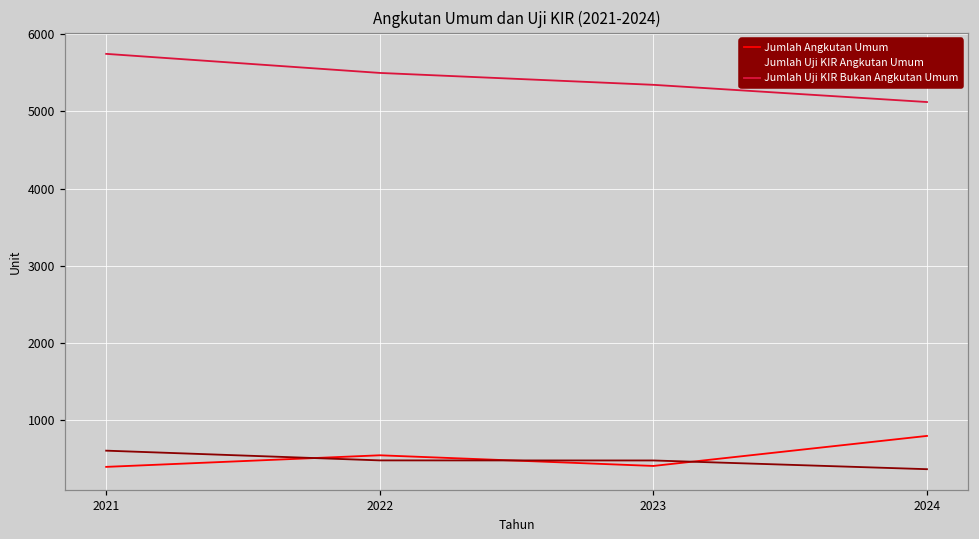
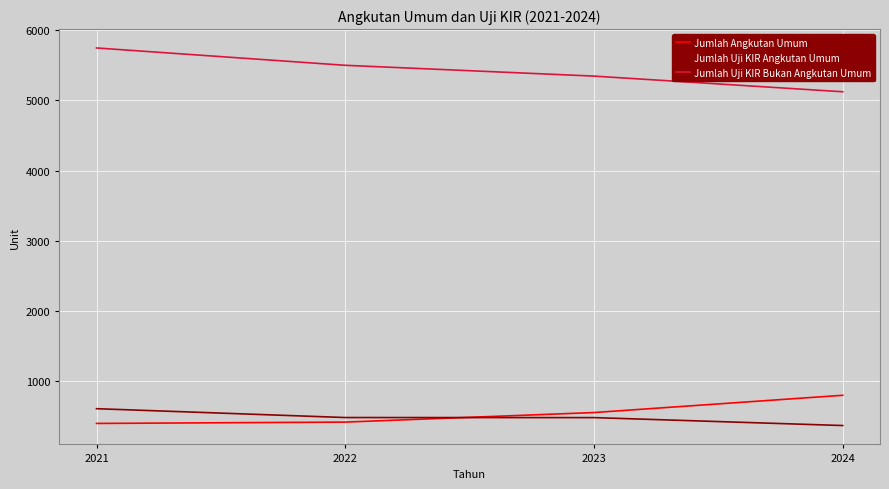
Jumlah Angkutan Umum, 2022: 500 -> 400
Jumlah Angkutan Umum, 2023: 400 -> 600
